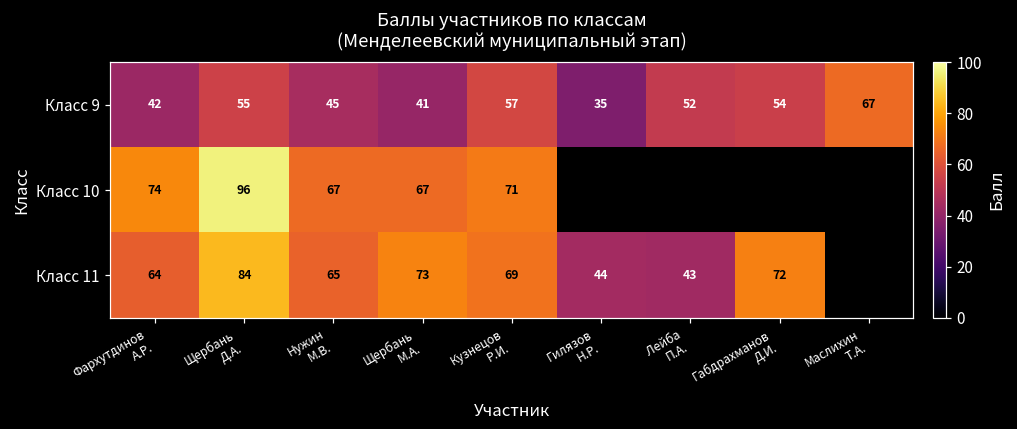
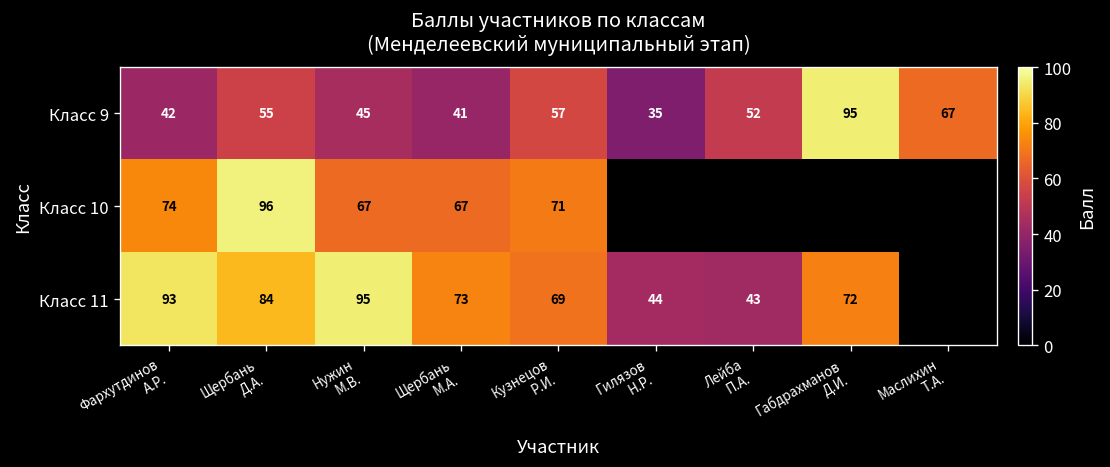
Класс 9, Габдрахманов Д.И.: 54 -> 95
Класс 11, Фархутдинов А.Р.: 64 -> 93
Класс 11, Нужин М.В.: 65 -> 95
